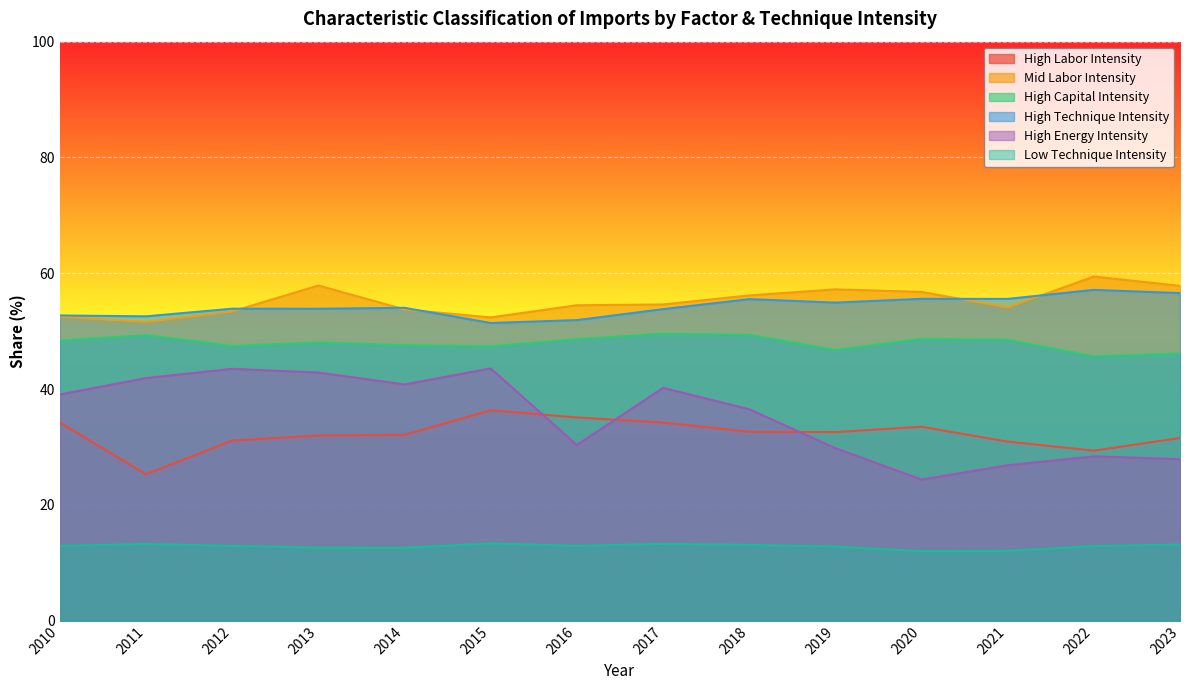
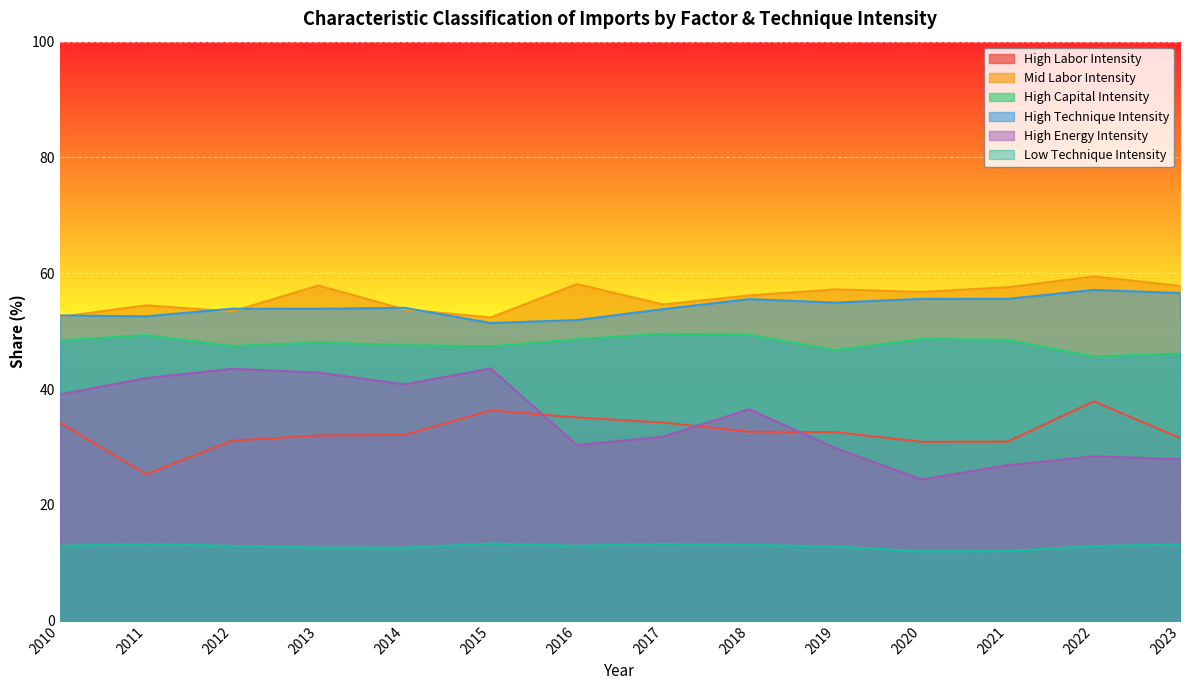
Mid Labor Intensity, 2011: 52 -> 54
Mid Labor Intensity, 2016: 54 -> 58
High Energy Intensity, 2017: 40 -> 32
High Labor Intensity, 2020: 34 -> 31
Mid Labor Intensity, 2021: 54 -> 58
High Labor Intensity, 2022: 29 -> 38
